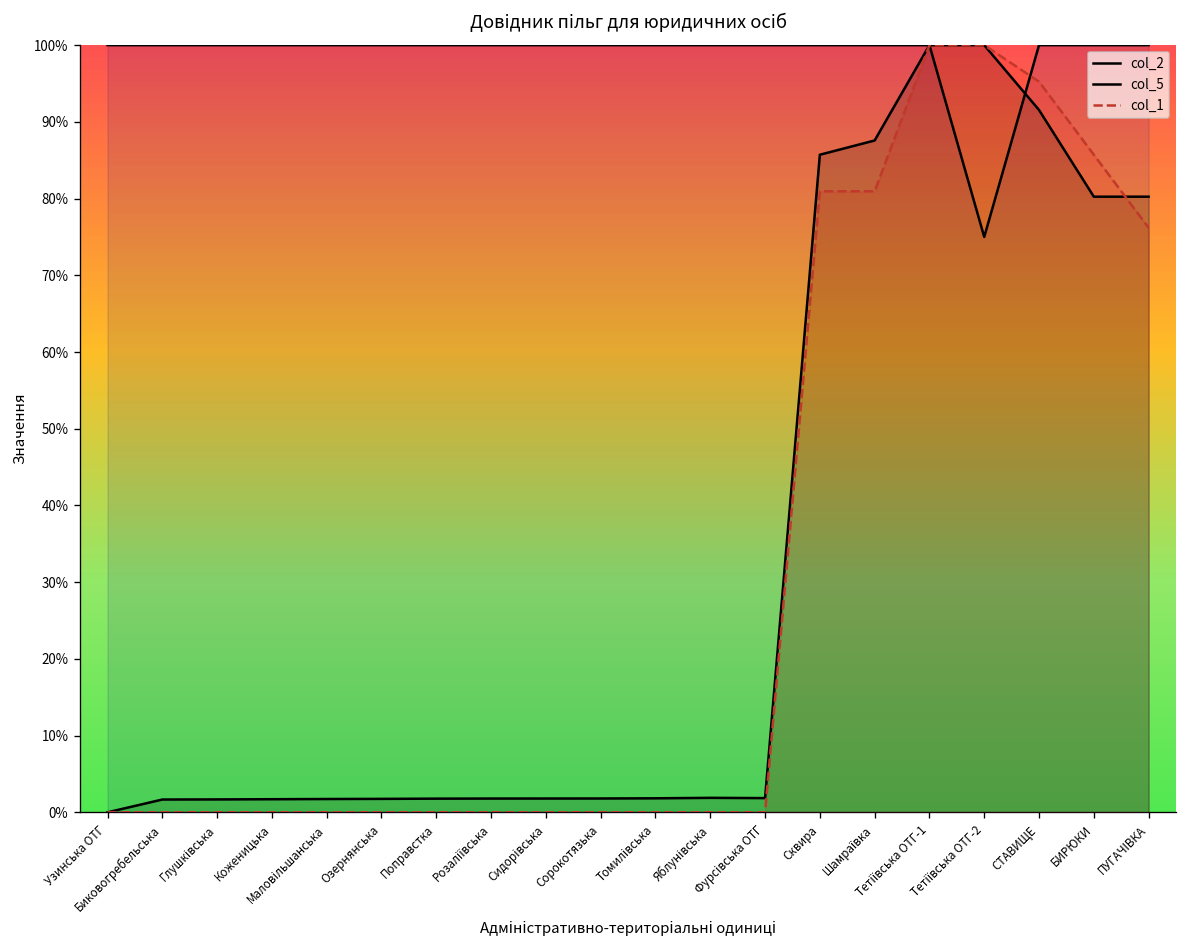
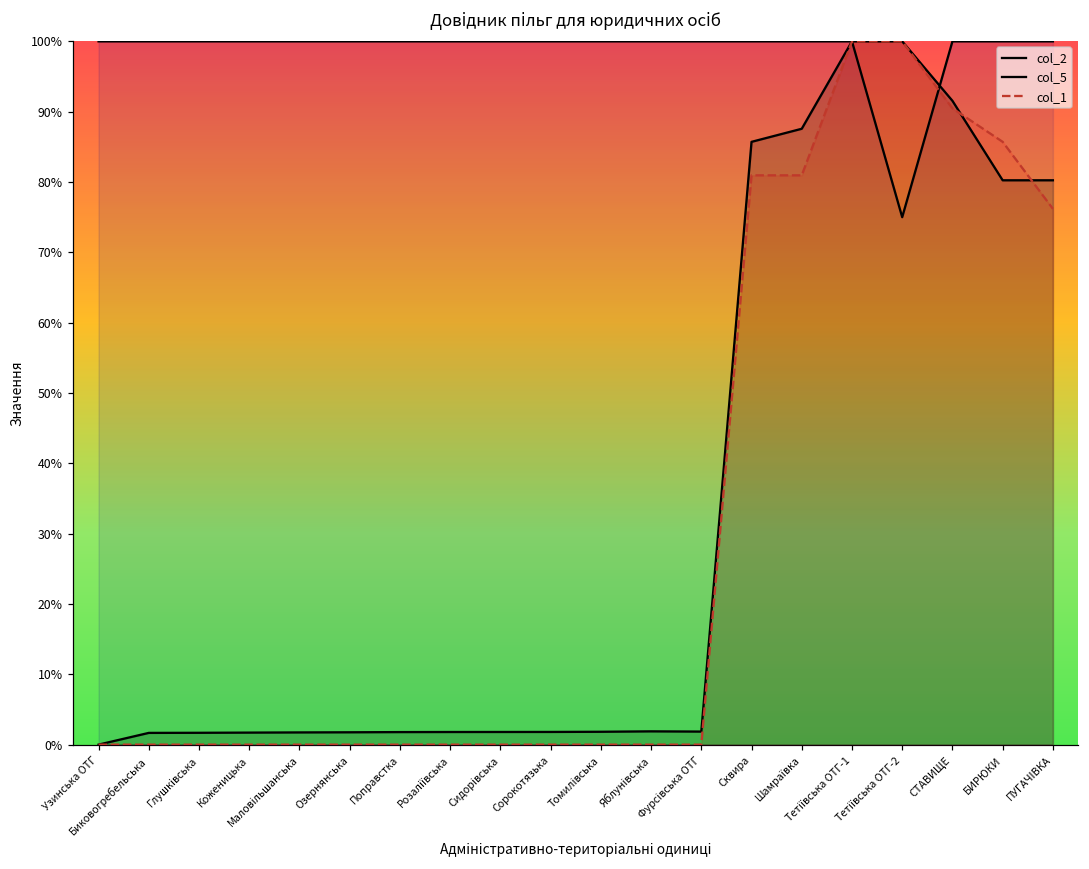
col_1, СТАВИЩЕ: 95% -> 90%
